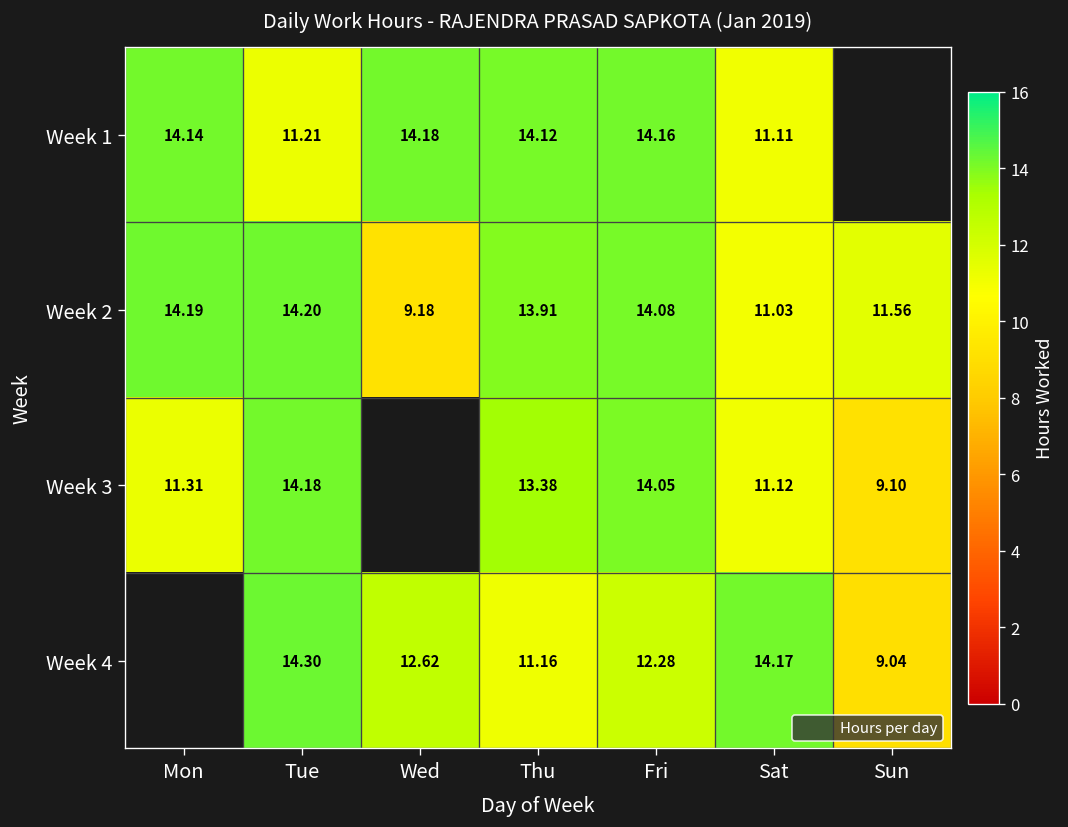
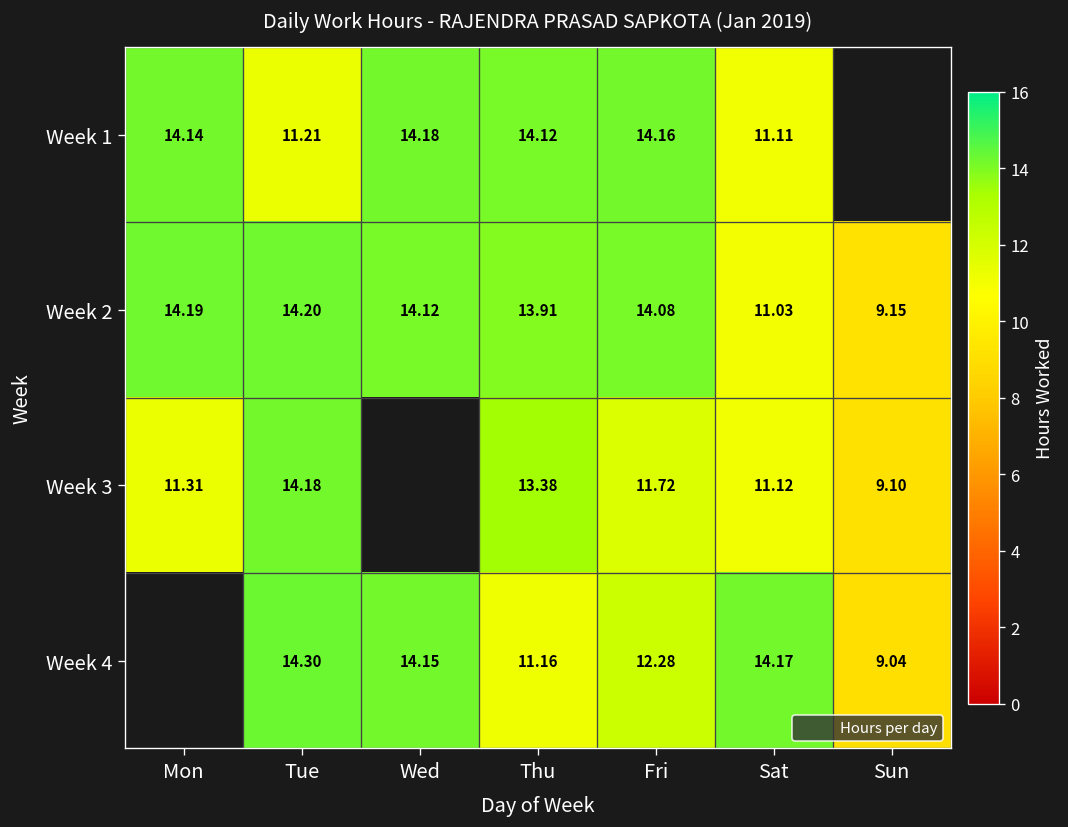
Week 2, Wed: 9.18 -> 14.12
Week 2, Sun: 11.56 -> 9.15
Week 3, Fri: 14.05 -> 11.72
Week 4, Wed: 12.62 -> 14.15
